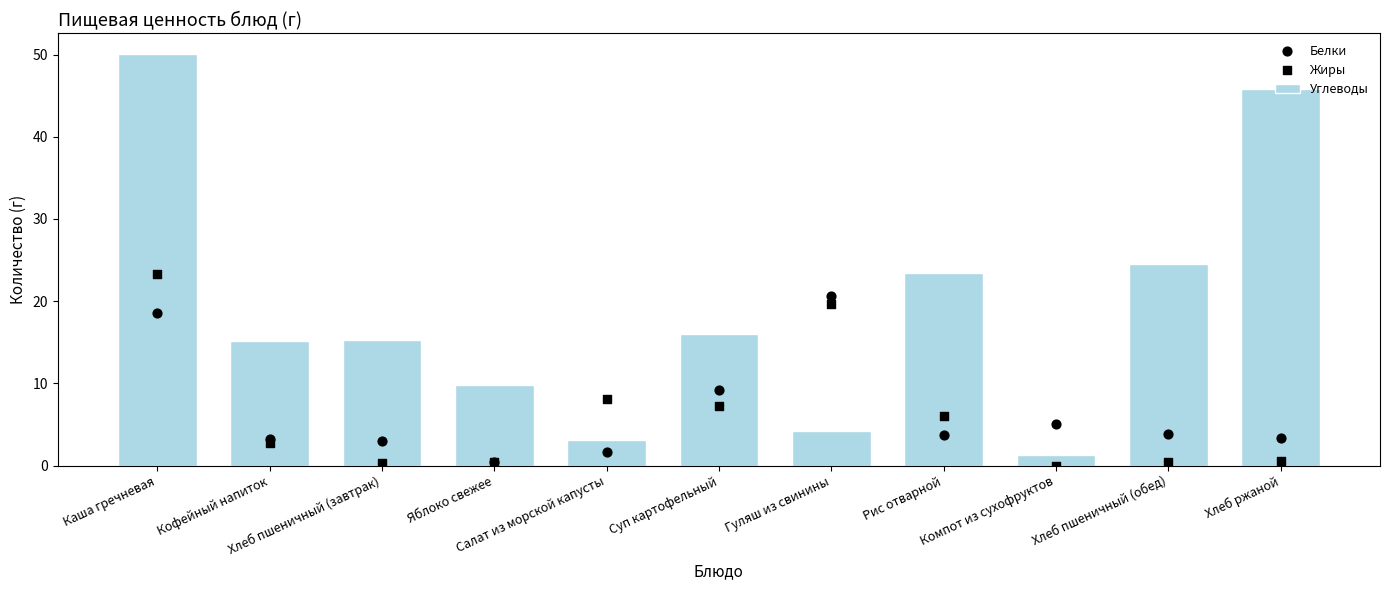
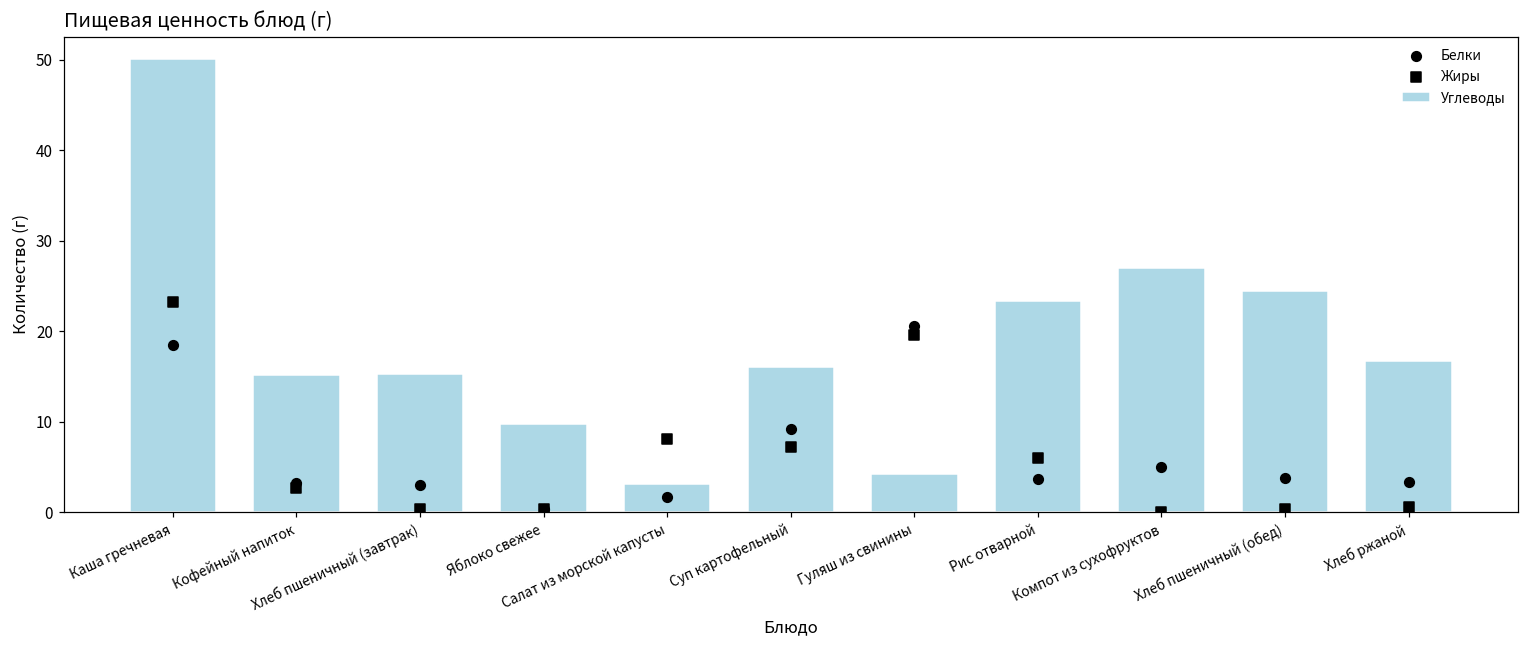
Углеводы, Компот из сухофруктов: 1 -> 27
Углеводы, Хлеб ржаной: 46 -> 17
